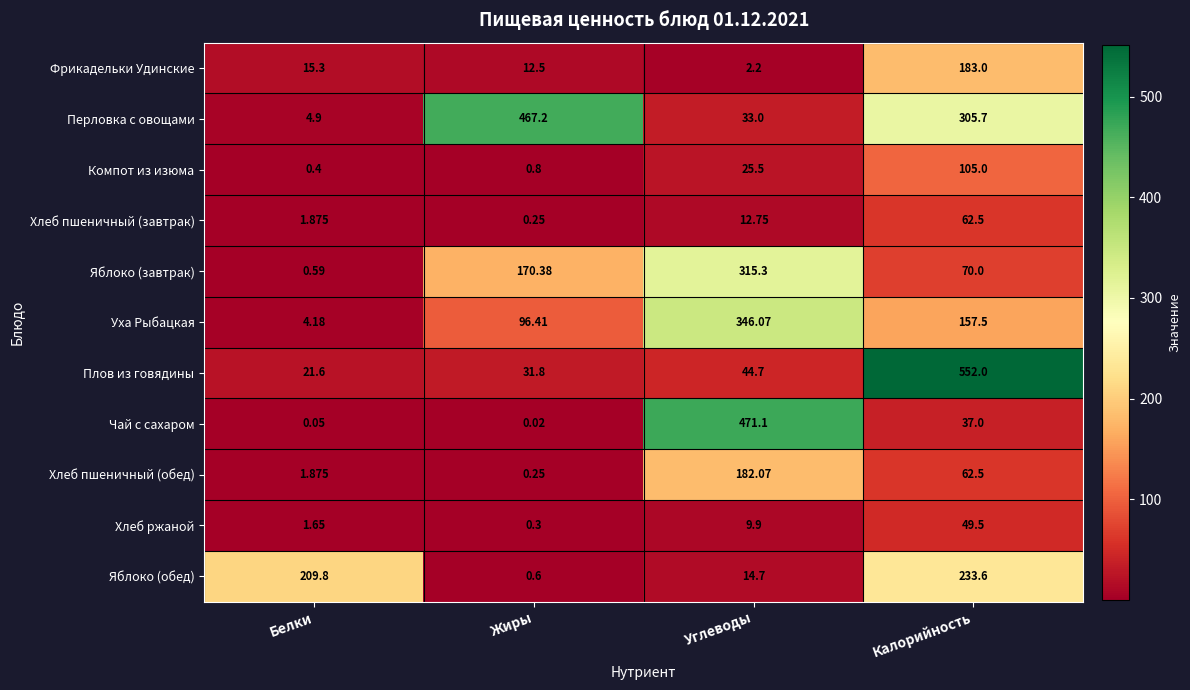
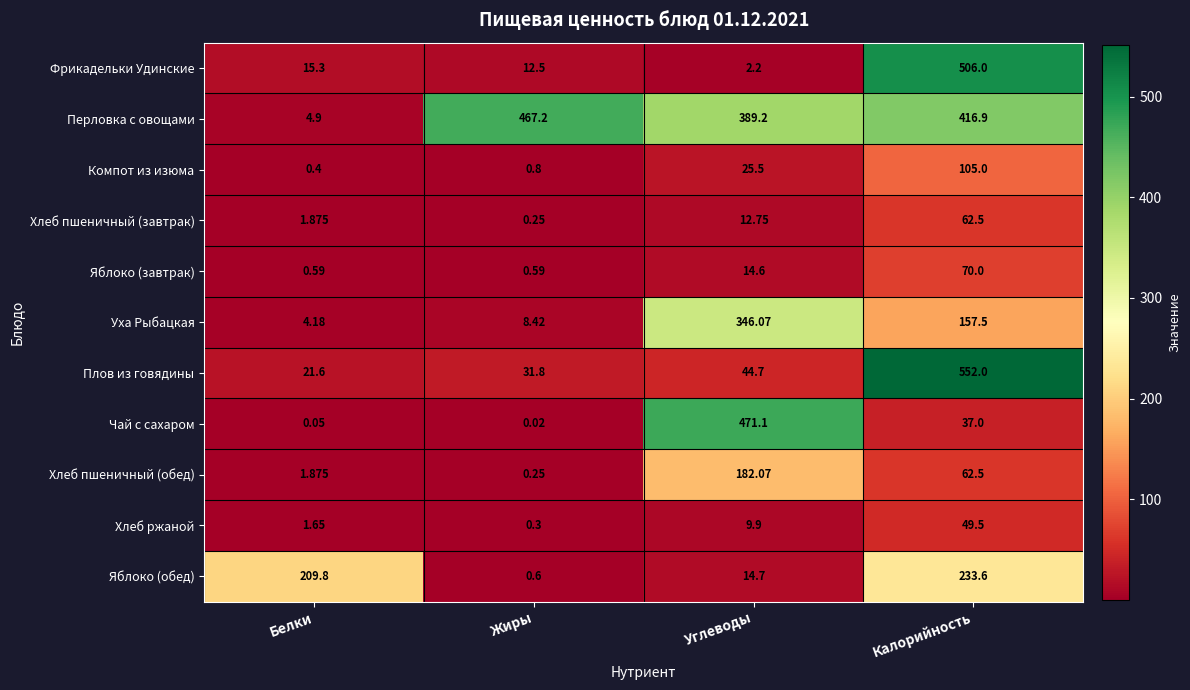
Фрикадельки Удинские, Калорийность: 183.0 -> 506.0
Перловка с овощами, Углеводы: 33.0 -> 389.2
Перловка с овощами, Калорийность: 305.7 -> 416.9
Яблоко (завтрак), Жиры: 170.38 -> 0.59
Яблоко (завтрак), Углеводы: 315.3 -> 14.6
Уха Рыбацкая, Жиры: 96.41 -> 8.42
